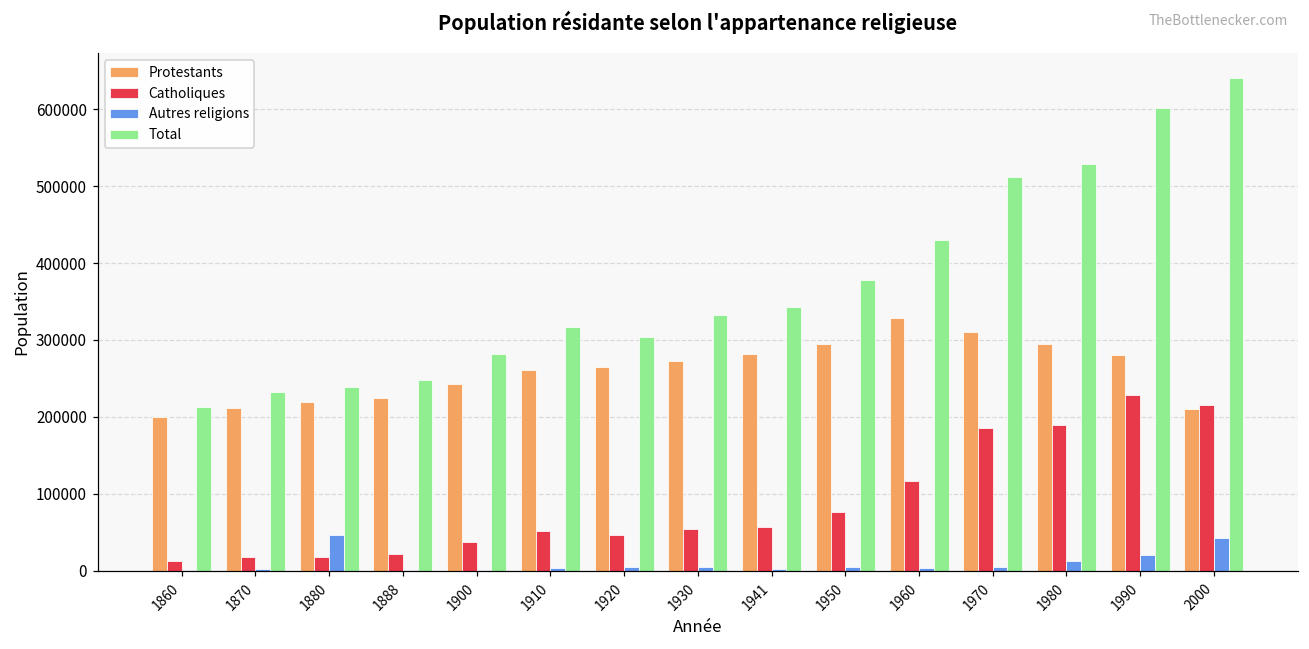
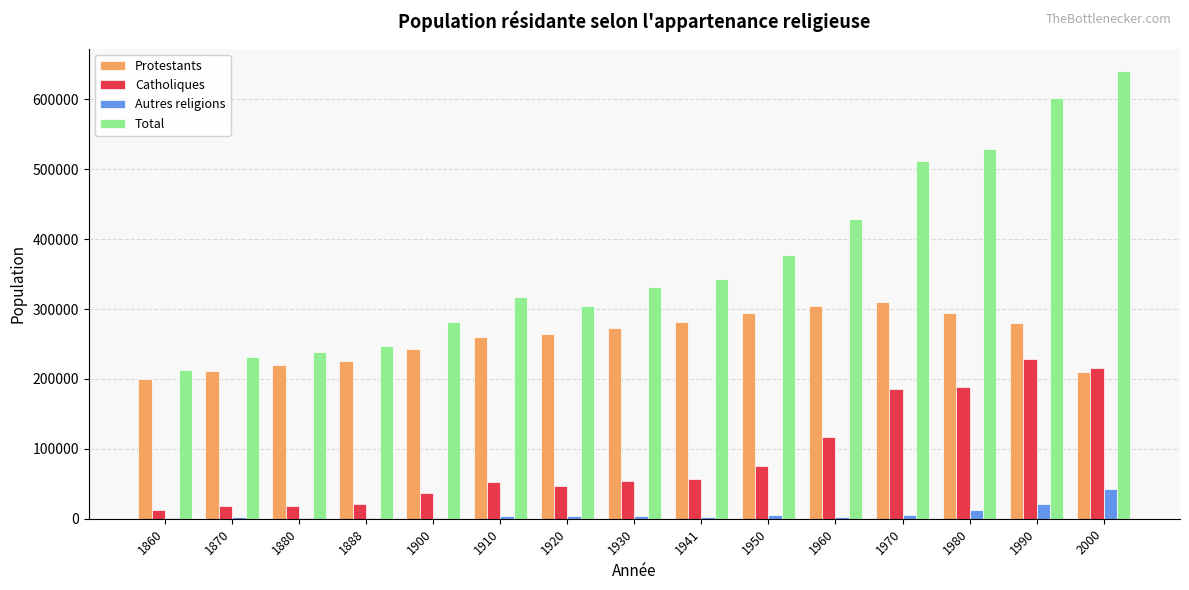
Autres religions, 1880: 50000 -> 0
Protestants, 1960: 330000 -> 300000
